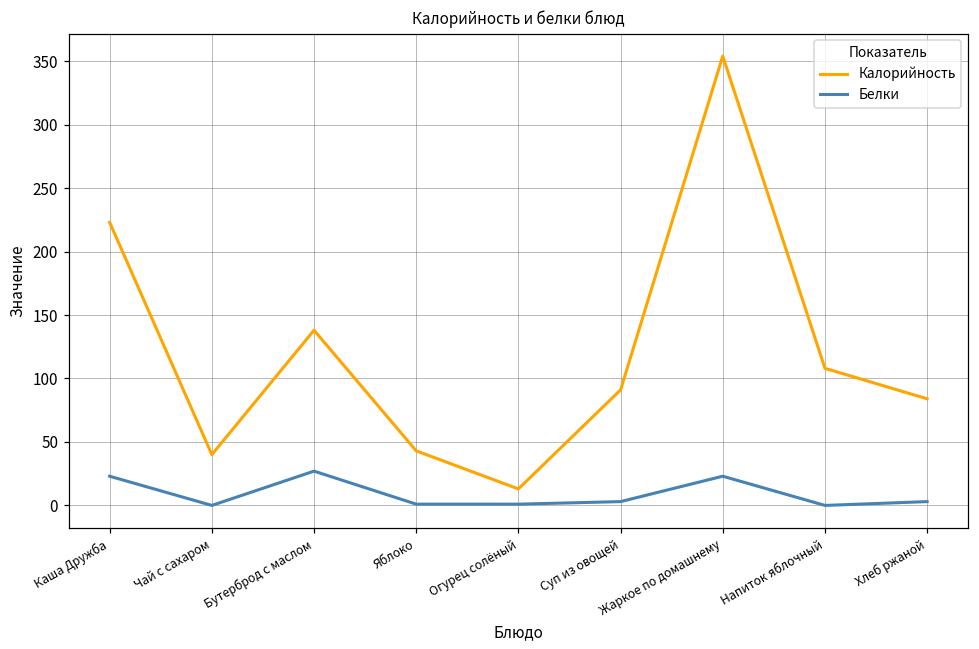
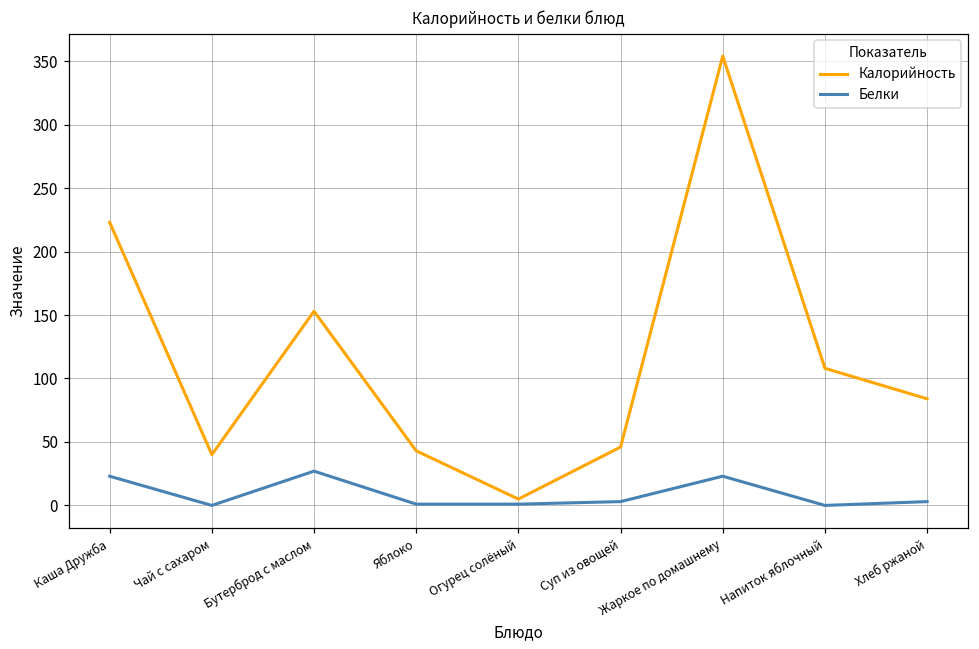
Калорийность, Бутерброд с маслом: 138 -> 153
Калорийность, Огурец солёный: 13 -> 5
Калорийность, Суп из овощей: 91 -> 46
